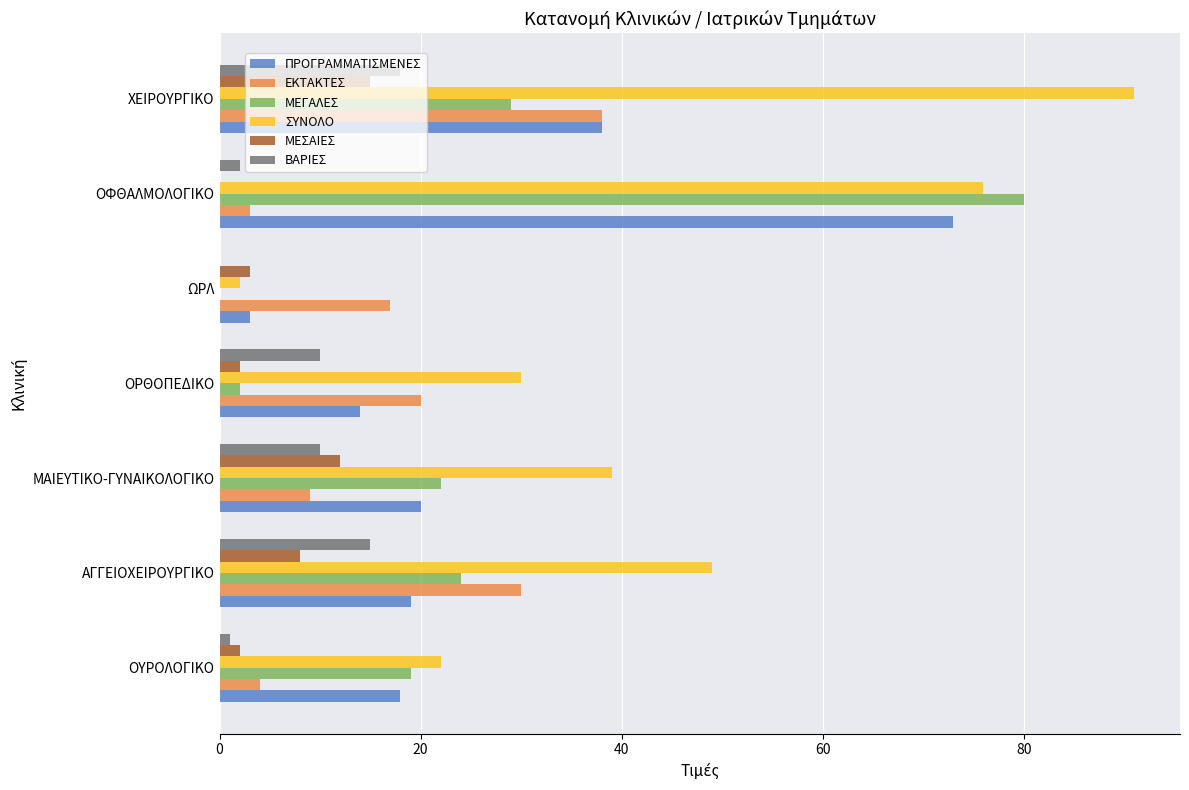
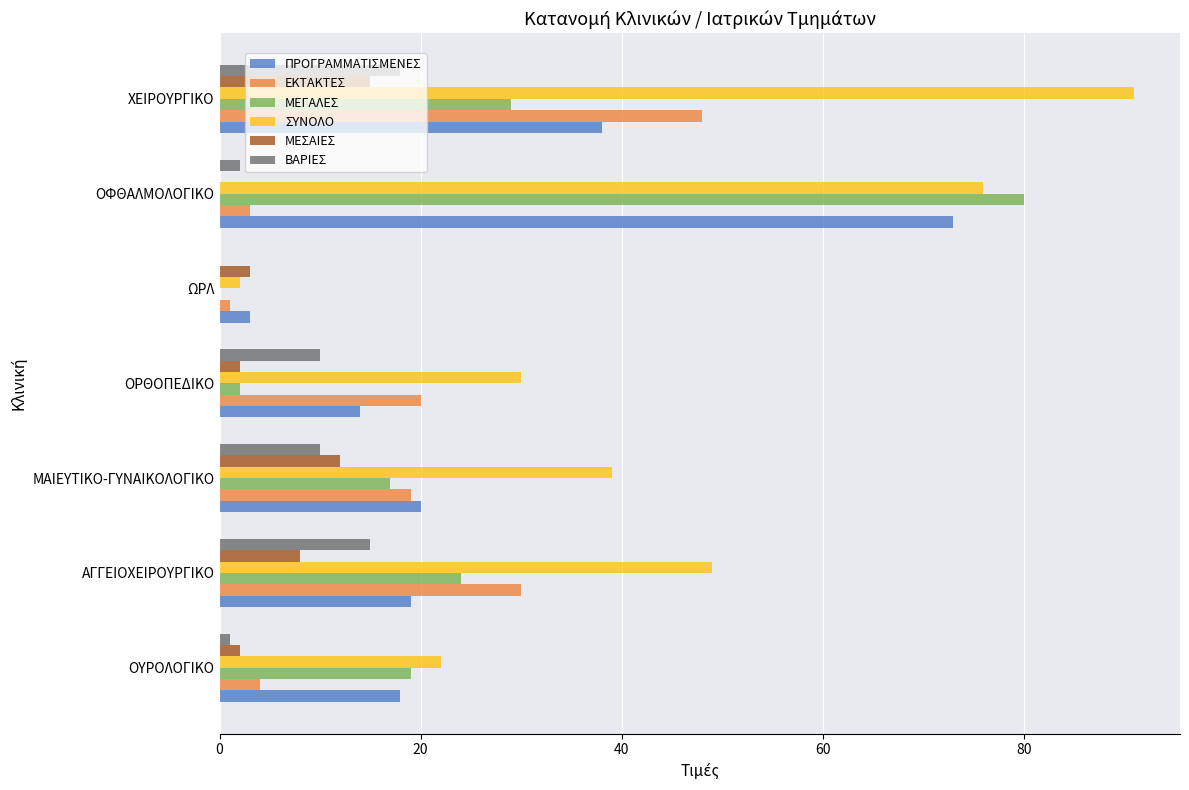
ΕΚΤΑΚΤΕΣ, ΧΕΙΡΟΥΡΓΙΚΟ: 38 -> 48
ΕΚΤΑΚΤΕΣ, ΩΡΛ: 17 -> 1
ΜΕΓΑΛΕΣ, ΜΑΙΕΥΤΙΚΟ-ΓΥΝΑΙΚΟΛΟΓΙΚΟ: 22 -> 17
ΕΚΤΑΚΤΕΣ, ΜΑΙΕΥΤΙΚΟ-ΓΥΝΑΙΚΟΛΟΓΙΚΟ: 9 -> 19
